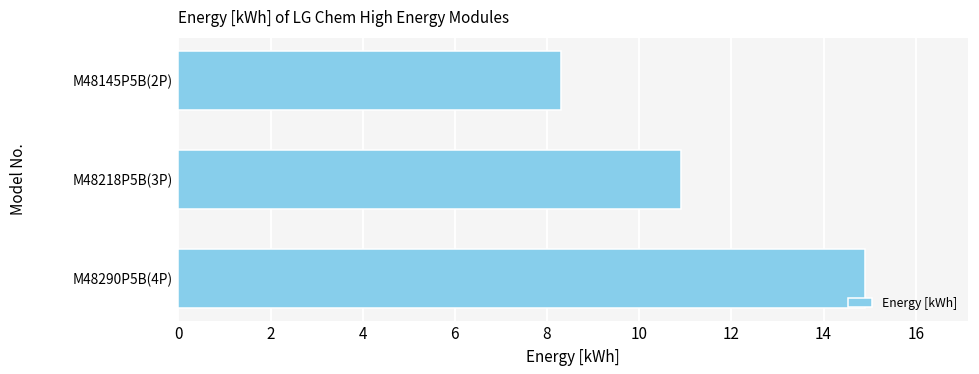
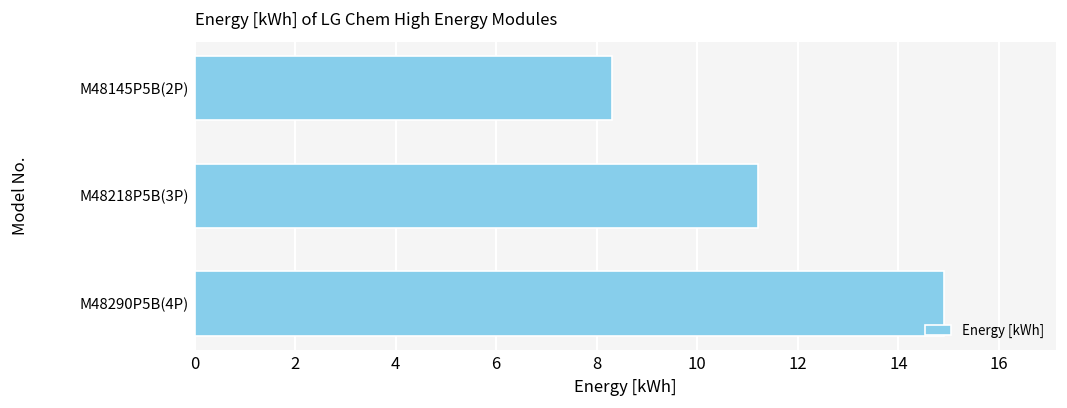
M48218P5B(3P): 10.9 -> 11.2
